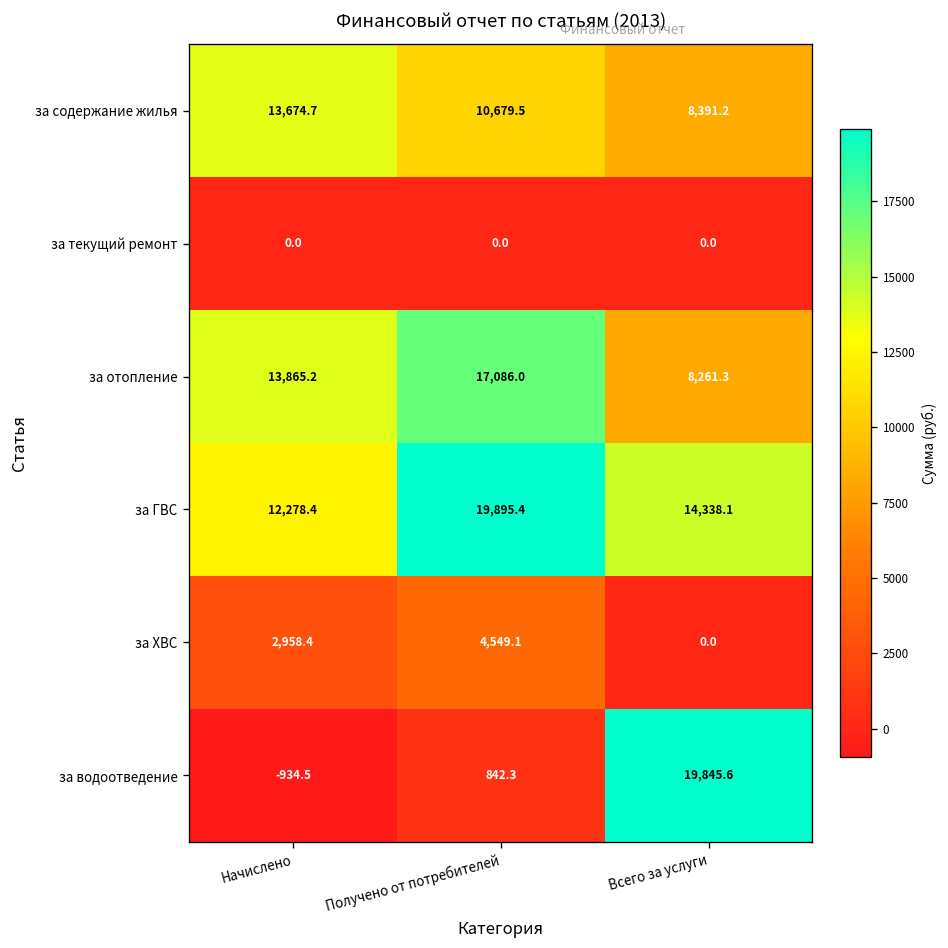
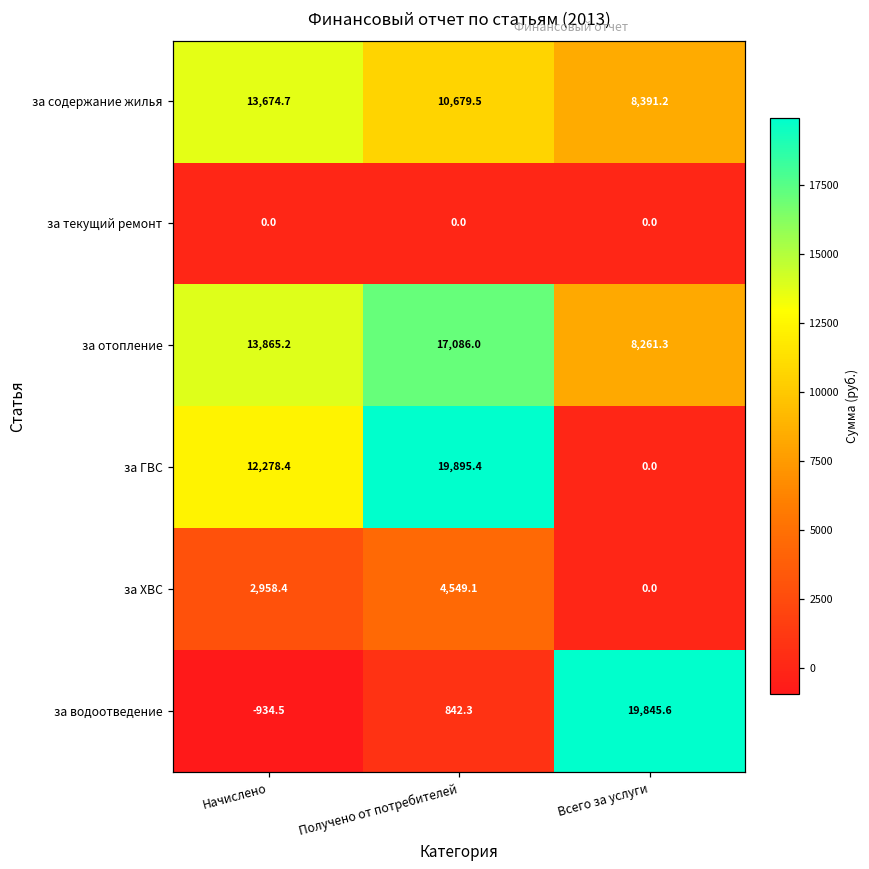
за ГВС, Всего за услуги: 14,338.1 -> 0.0
